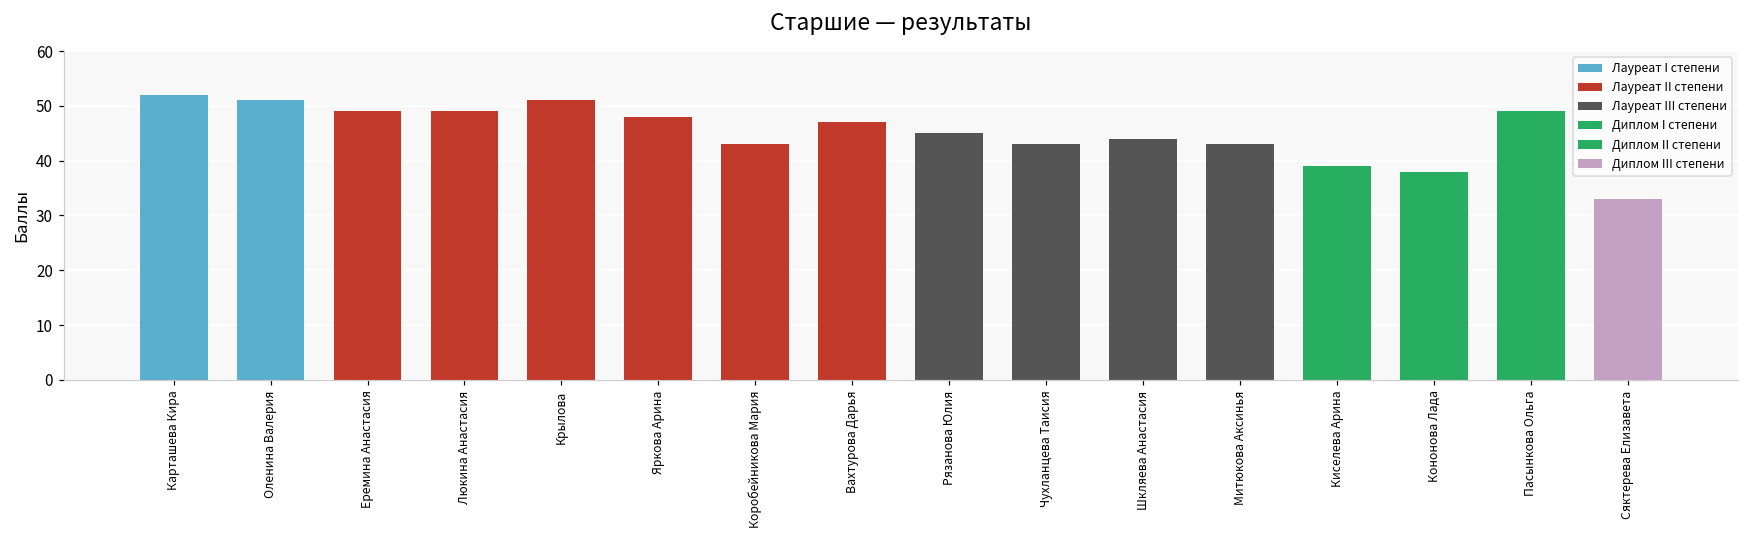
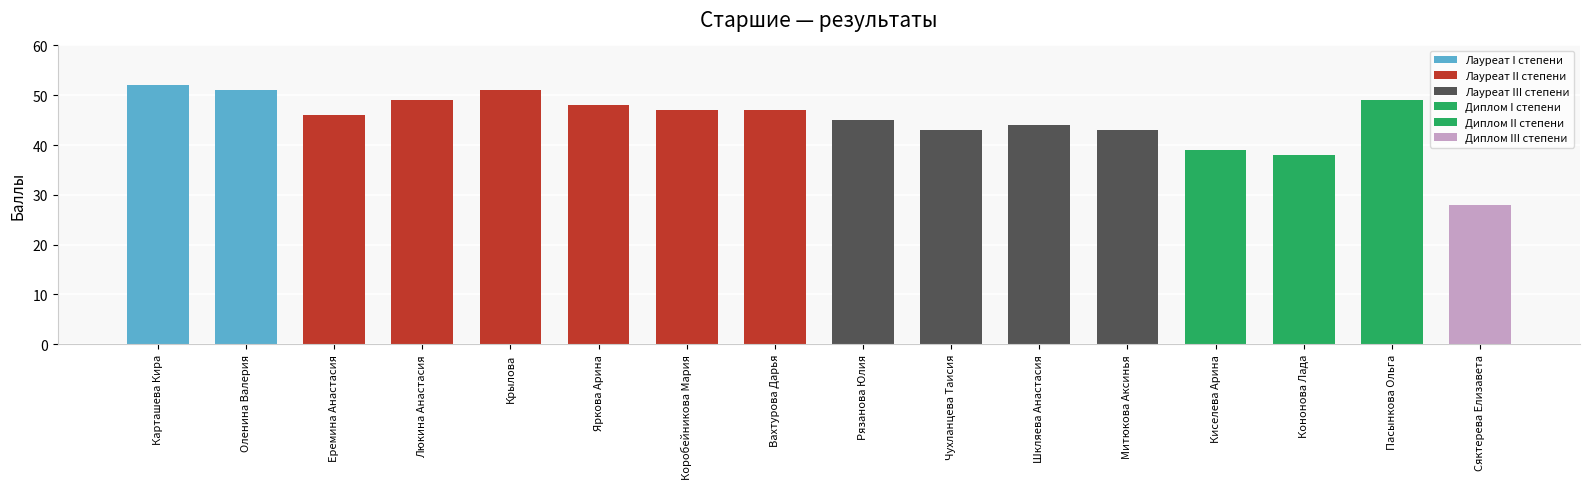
Лауреат II степени, Еремина Анастасия: 49 -> 46
Лауреат II степени, Коробейникова Мария: 43 -> 47
Диплом III степени, Сяктерева Елизавета: 33 -> 28
